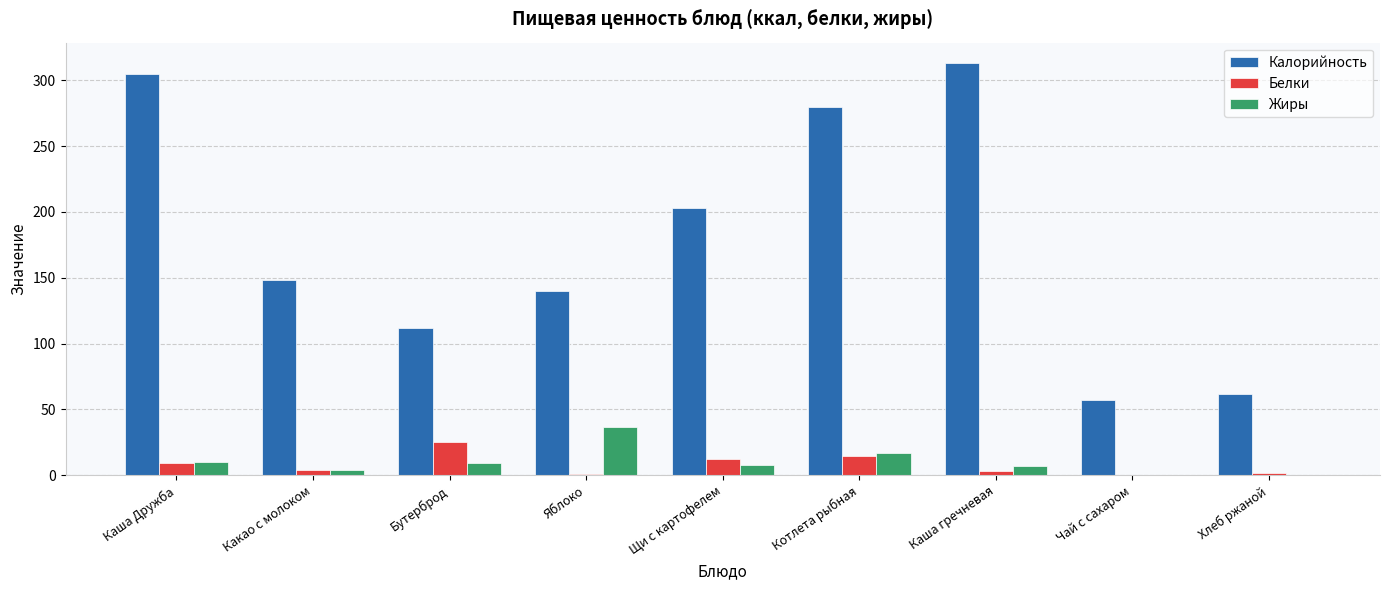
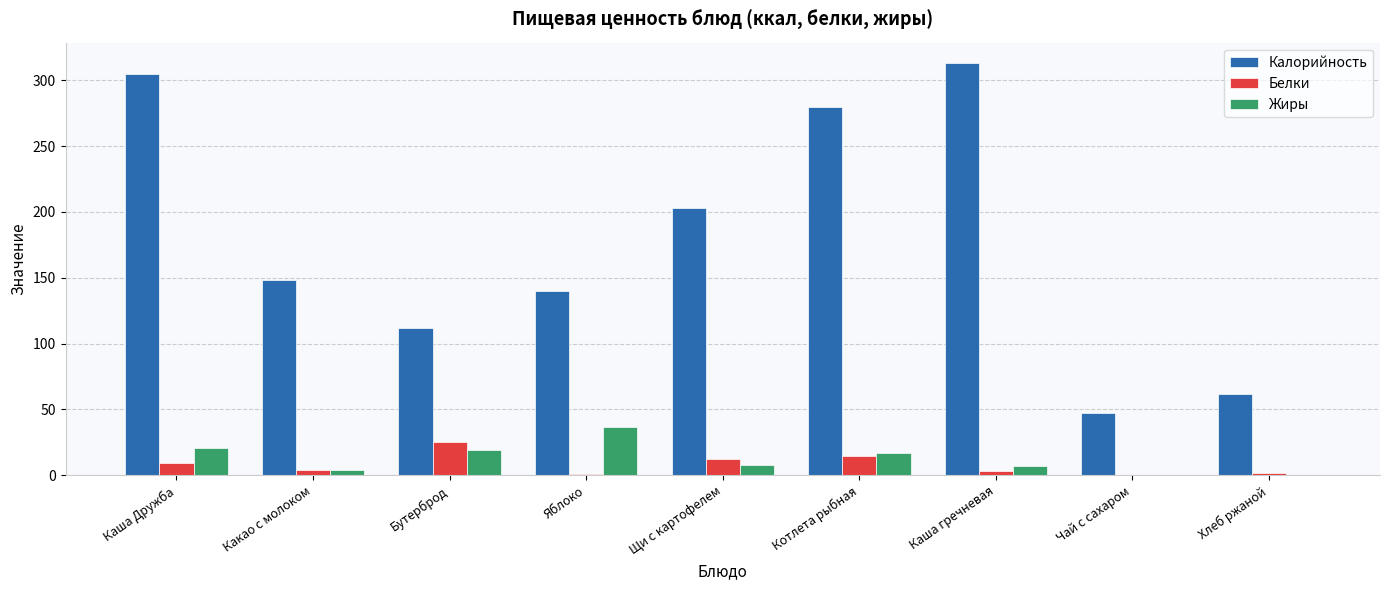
Жиры, Каша Дружба: 10 -> 21
Жиры, Бутерброд: 9 -> 19
Калорийность, Чай с сахаром: 57 -> 47
